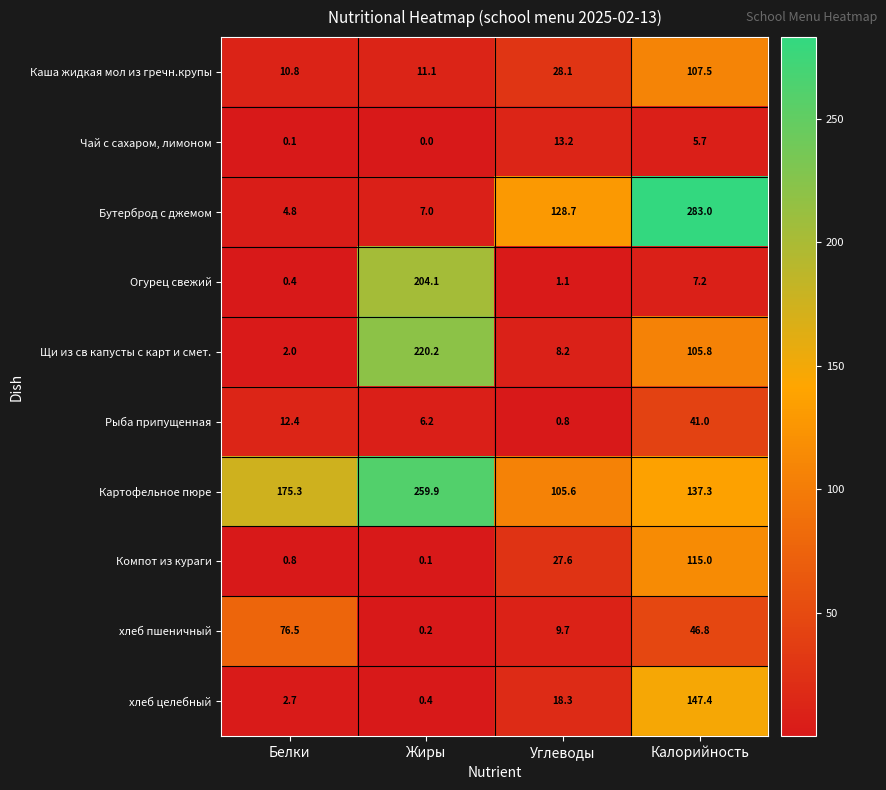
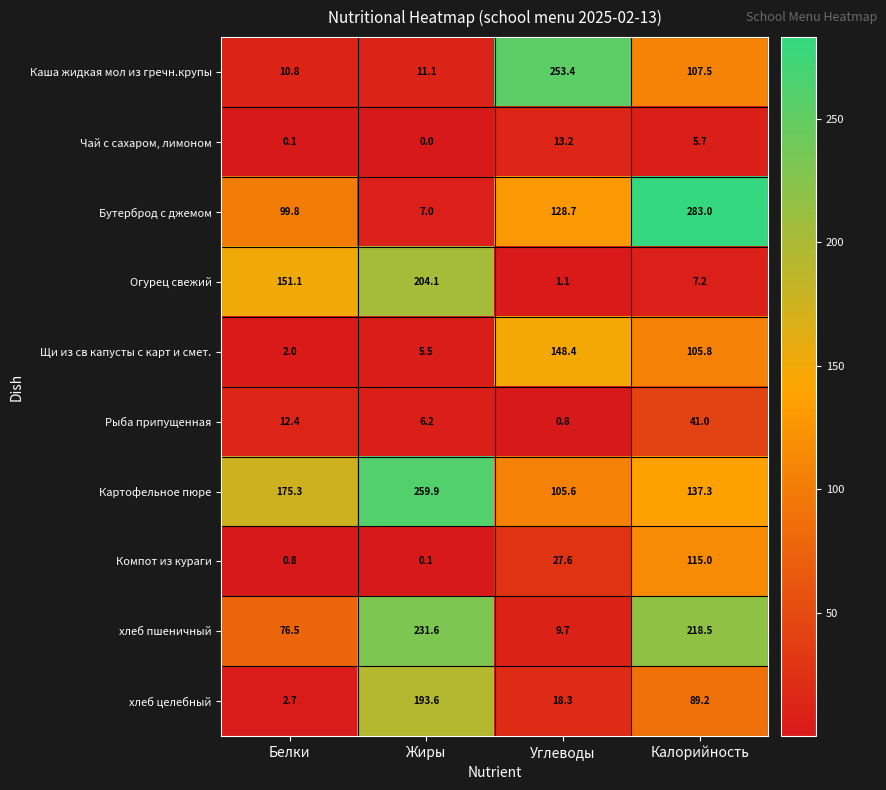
Каша жидкая мол из гречн.крупы, Углеводы: 28.1 -> 253.4
Бутерброд с джемом, Белки: 4.8 -> 99.8
Огурец свежий, Белки: 0.4 -> 151.1
Щи из св капусты с карт и смет., Жиры: 220.2 -> 5.5
Щи из св капусты с карт и смет., Углеводы: 8.2 -> 148.4
хлеб пшеничный, Жиры: 0.2 -> 231.6
хлеб пшеничный, Калорийность: 46.8 -> 218.5
хлеб целебный, Жиры: 0.4 -> 193.6
хлеб целебный, Калорийность: 147.4 -> 89.2
